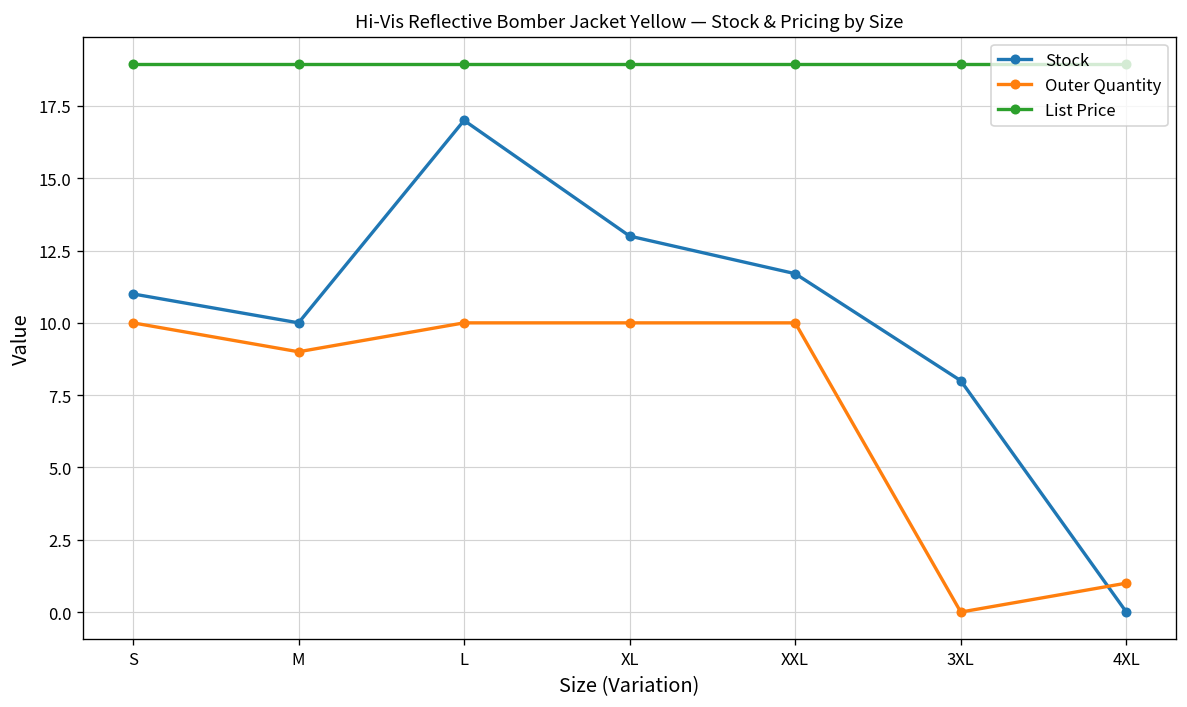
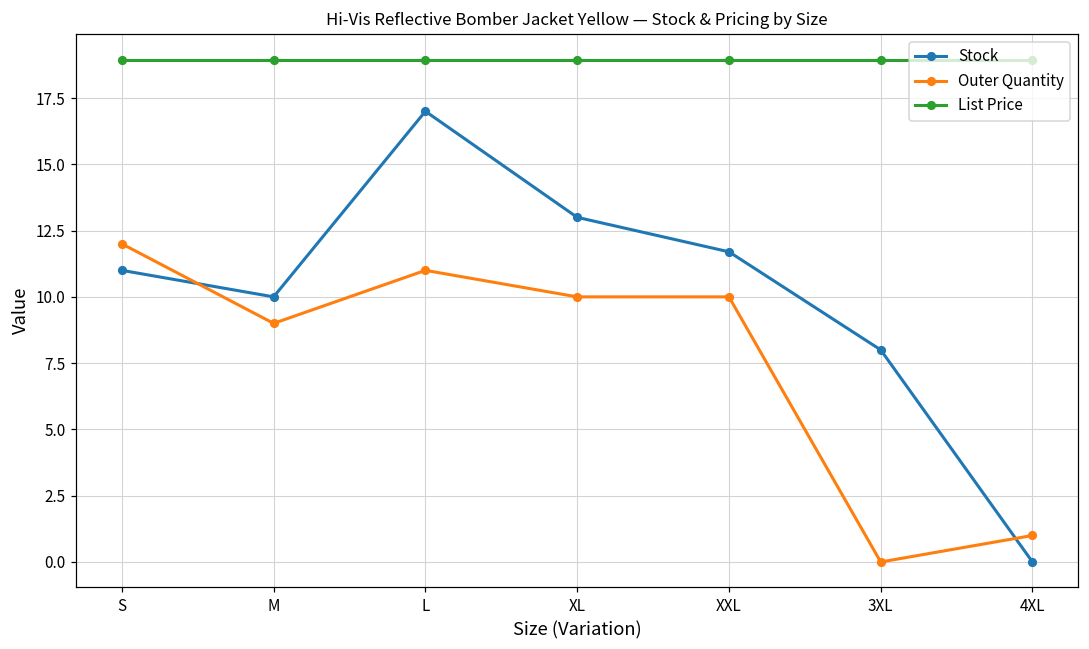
Outer Quantity, S: 10 -> 12
Outer Quantity, L: 10 -> 11
